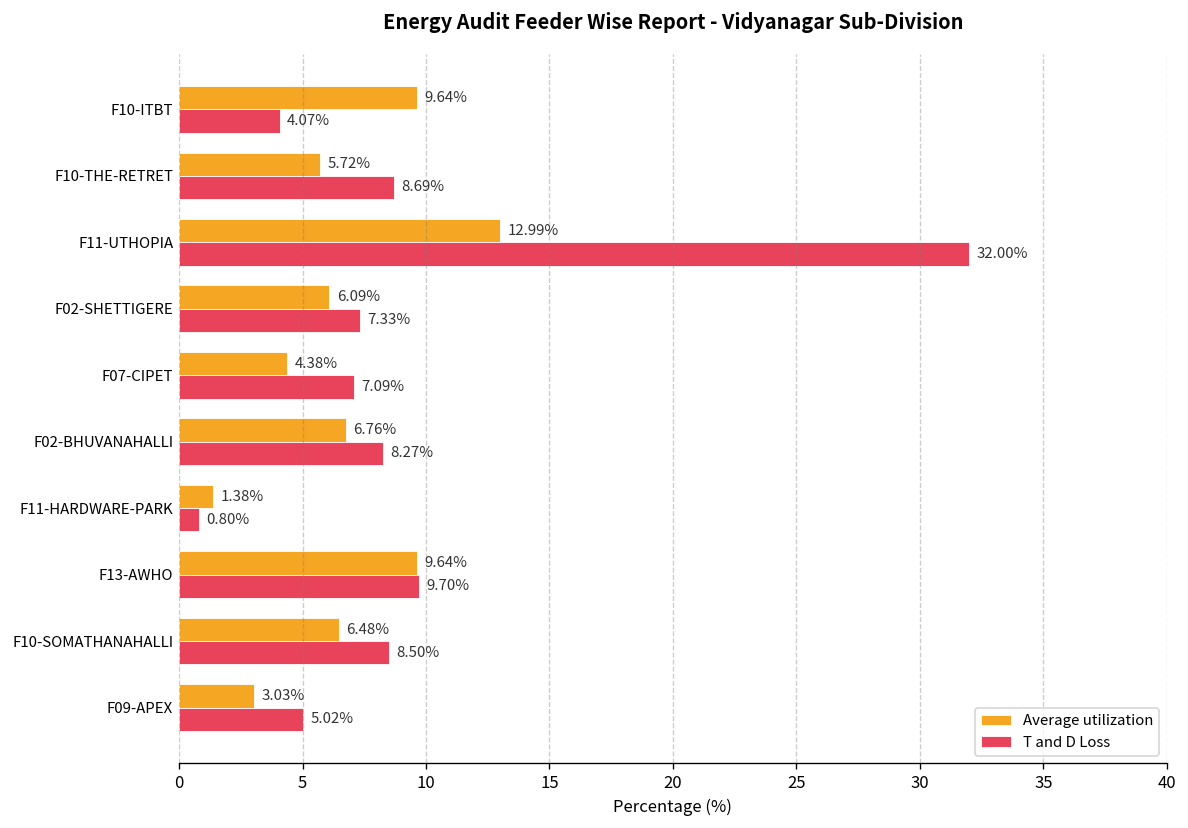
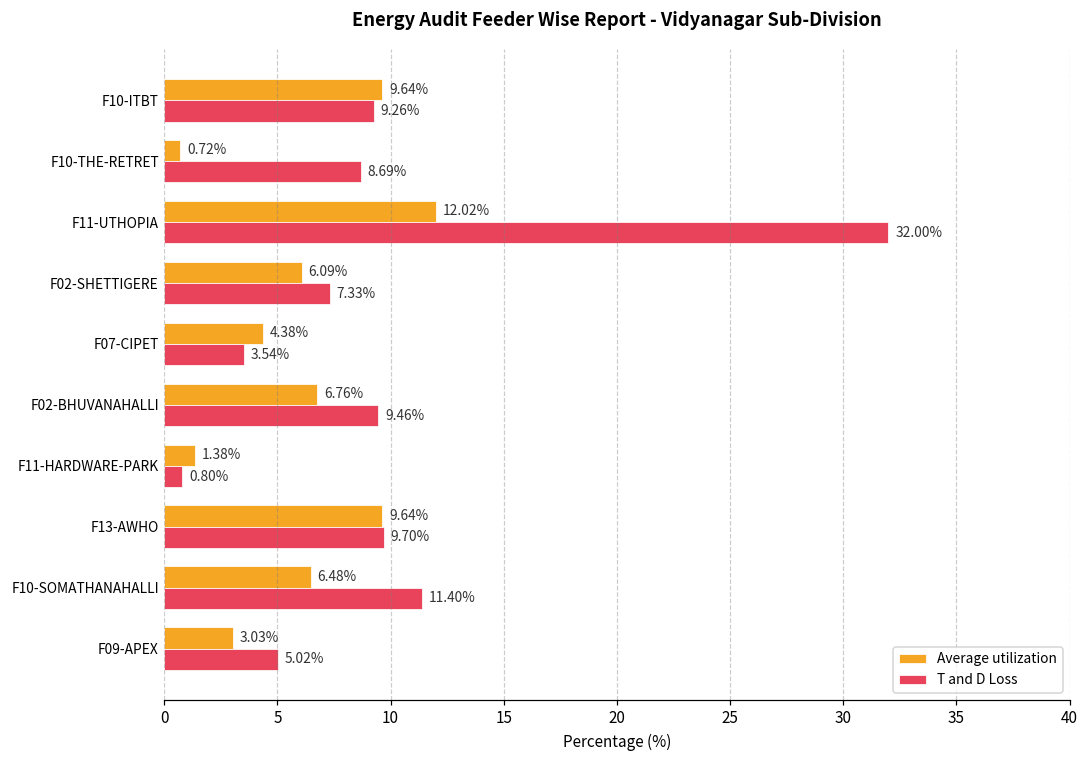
T and D Loss, F10-ITBT: 4.07% -> 9.26%
Average utilization, F10-THE-RETRET: 5.72% -> 0.72%
Average utilization, F11-UTHOPIA: 12.99% -> 12.02%
T and D Loss, F07-CIPET: 7.09% -> 3.54%
T and D Loss, F02-BHUVANAHALLI: 8.27% -> 9.46%
T and D Loss, F10-SOMATHANAHALLI: 8.50% -> 11.40%
